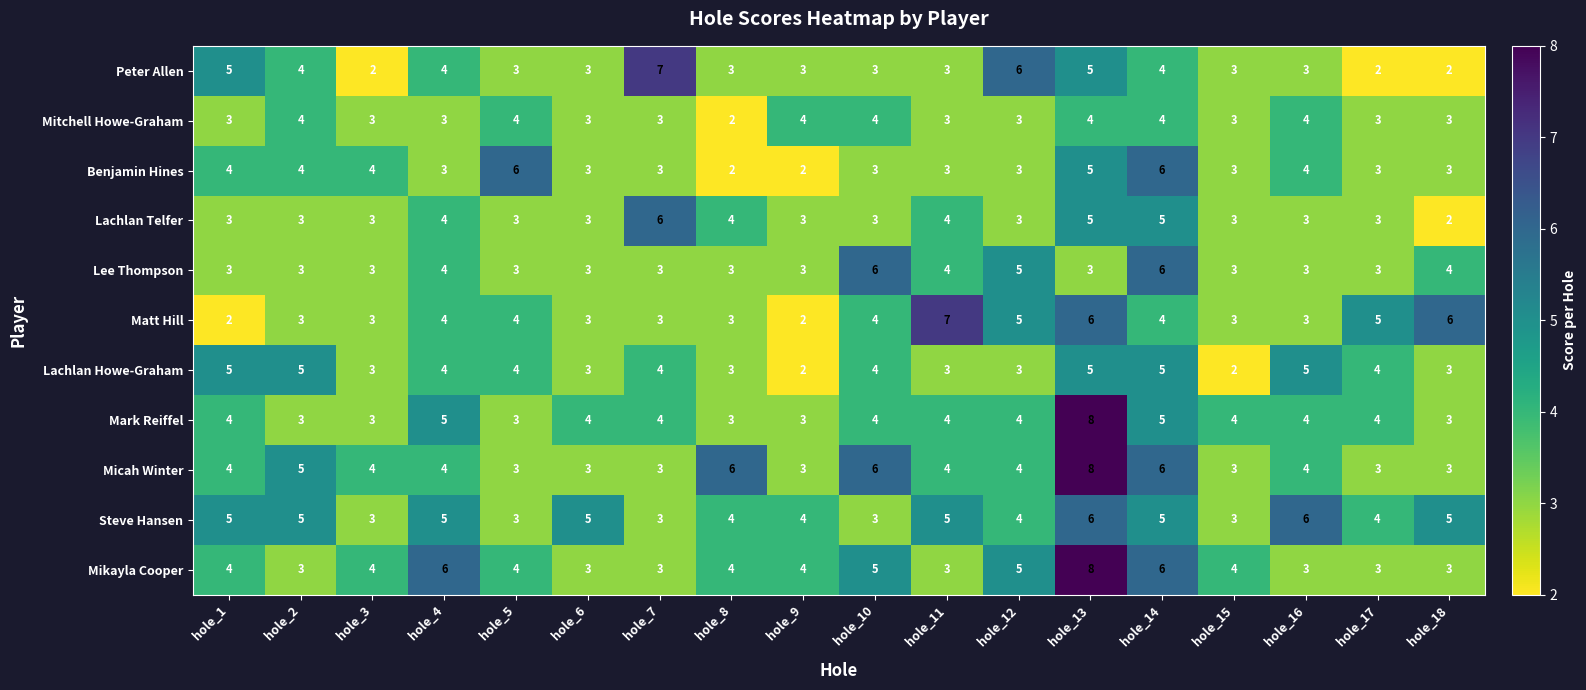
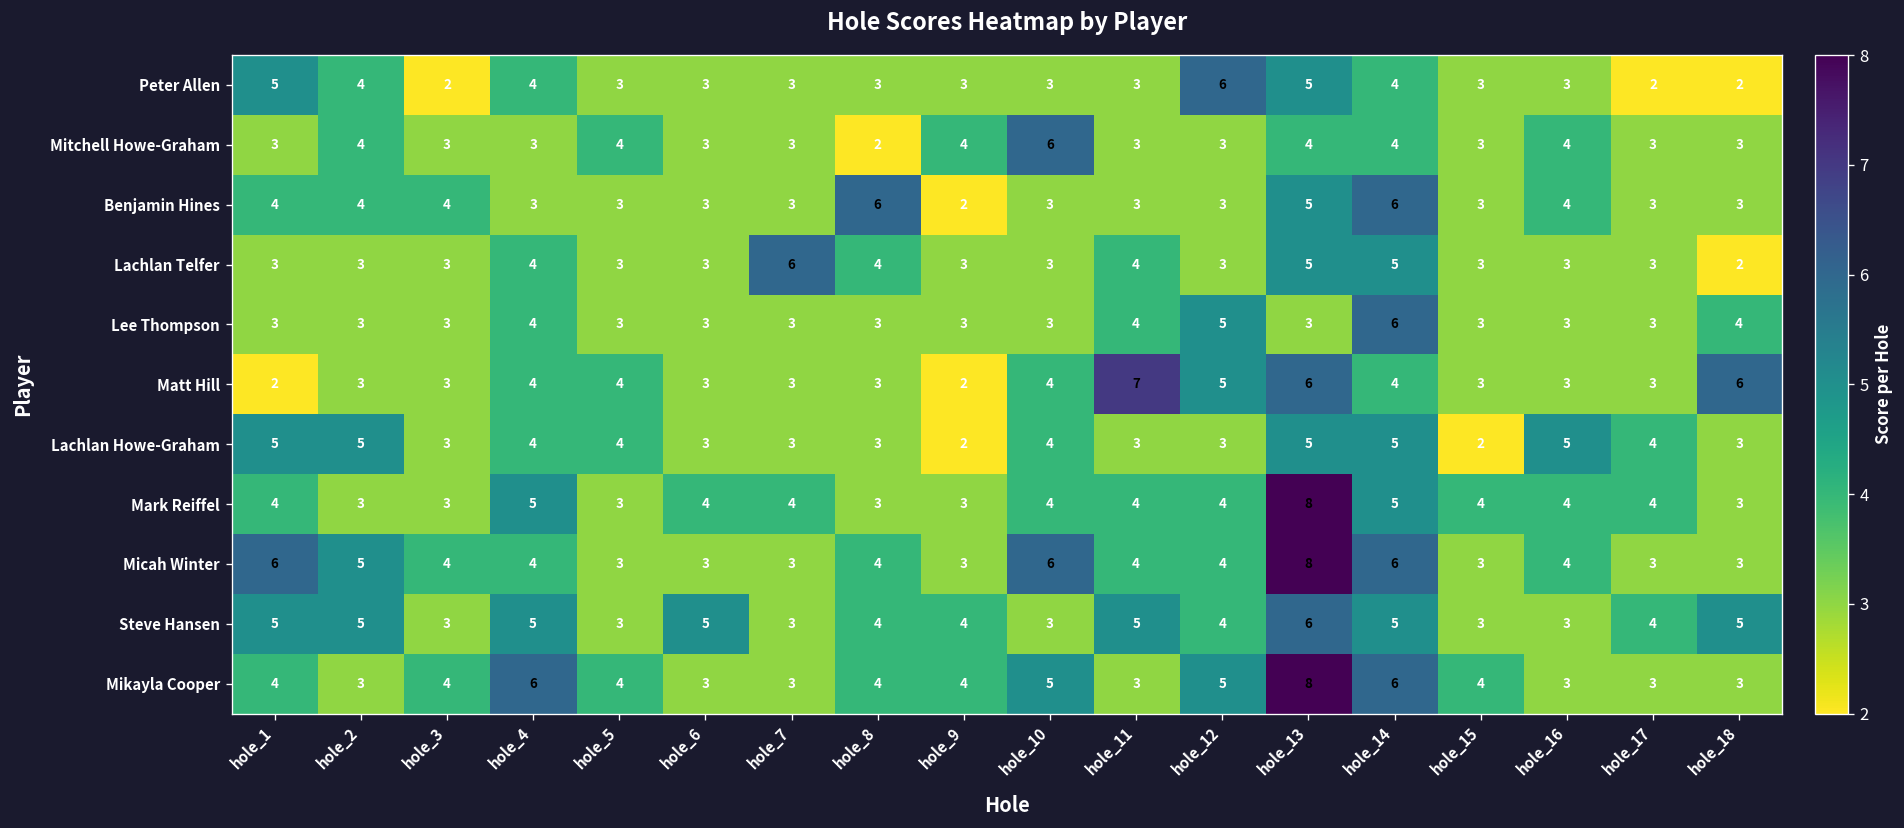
Peter Allen, hole_7: 7 -> 3
Mitchell Howe-Graham, hole_10: 4 -> 6
Benjamin Hines, hole_5: 6 -> 3
Benjamin Hines, hole_8: 2 -> 6
Lee Thompson, hole_10: 6 -> 3
Matt Hill, hole_17: 5 -> 3
Lachlan Howe-Graham, hole_7: 4 -> 3
Micah Winter, hole_1: 4 -> 6
Micah Winter, hole_8: 6 -> 4
Steve Hansen, hole_16: 6 -> 3
